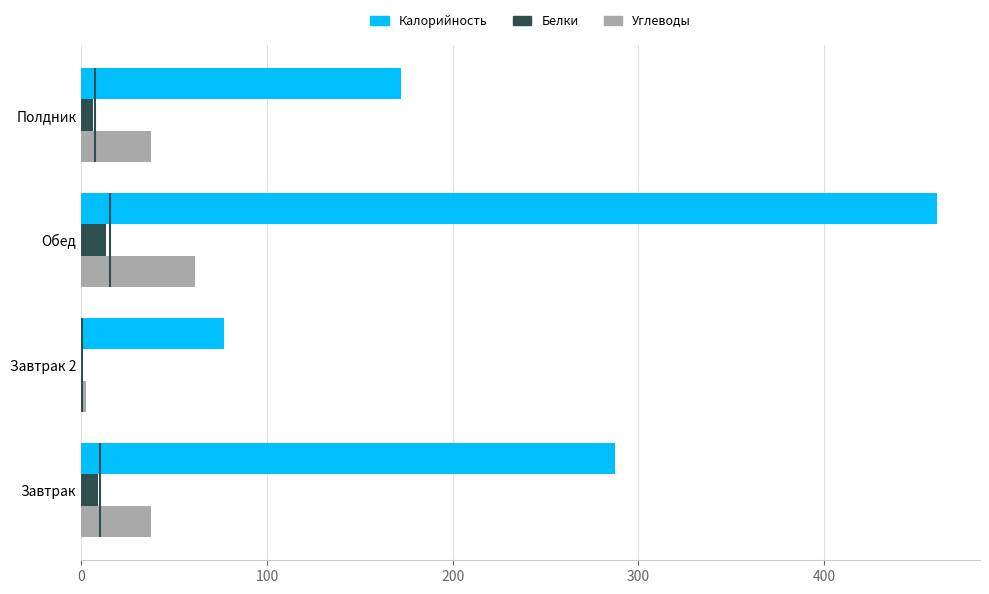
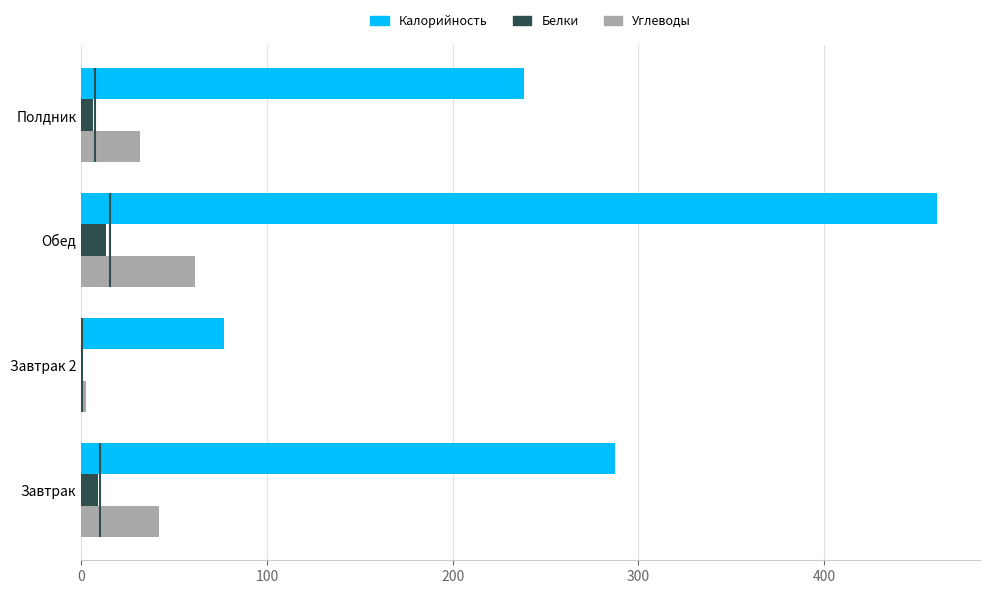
Калорийность, Полдник: 172 -> 238
Углеводы, Полдник: 37 -> 31
Углеводы, Завтрак: 37 -> 42
